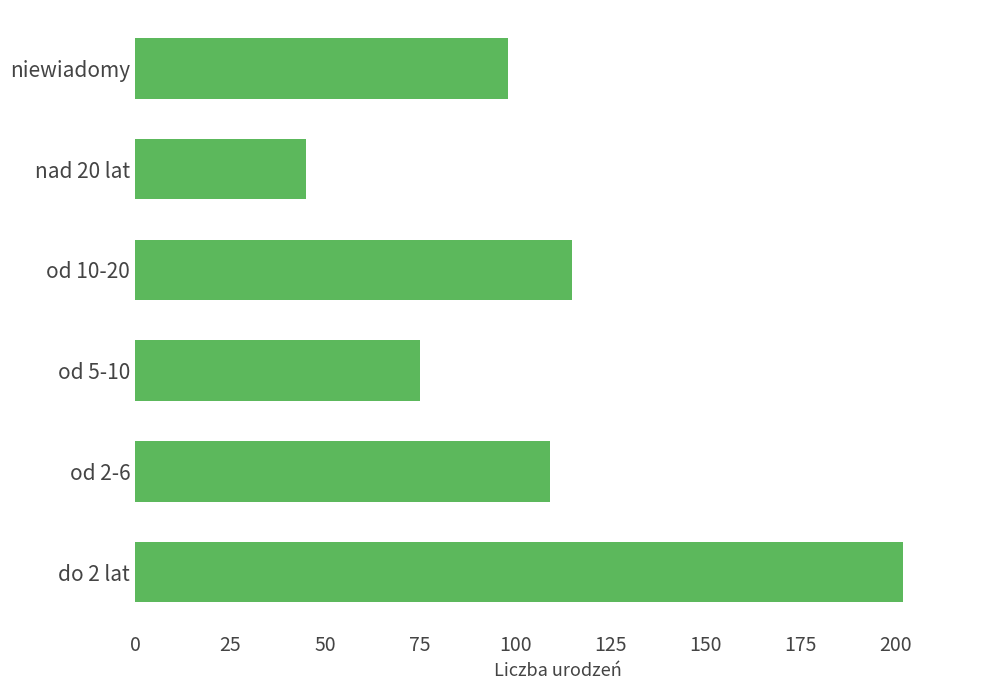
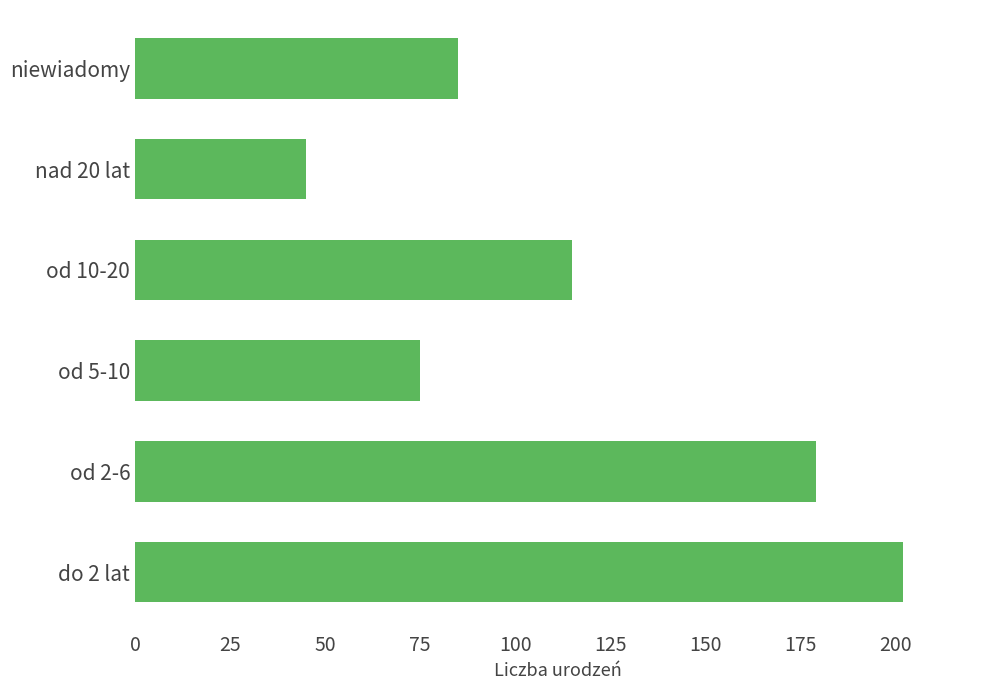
niewiadomy: 98 -> 85
od 2-6: 109 -> 179
